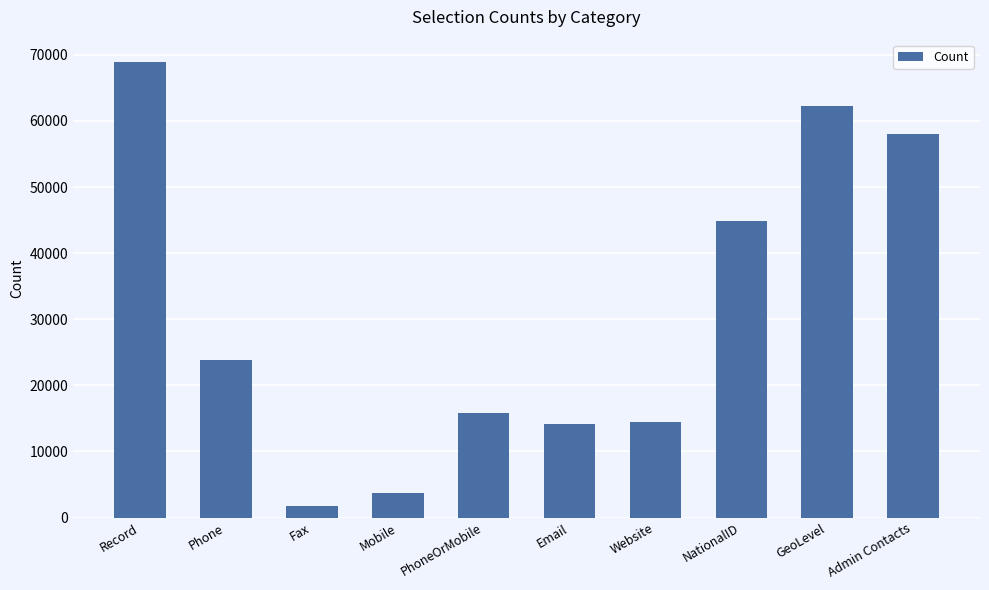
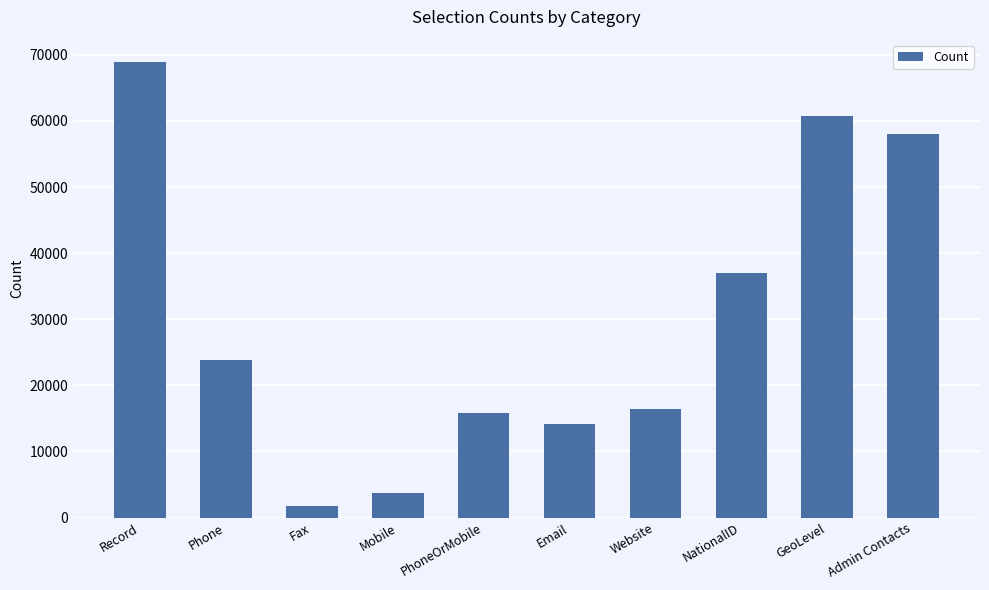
Website: 14000 -> 16000
NationalID: 45000 -> 37000
GeoLevel: 62000 -> 61000
